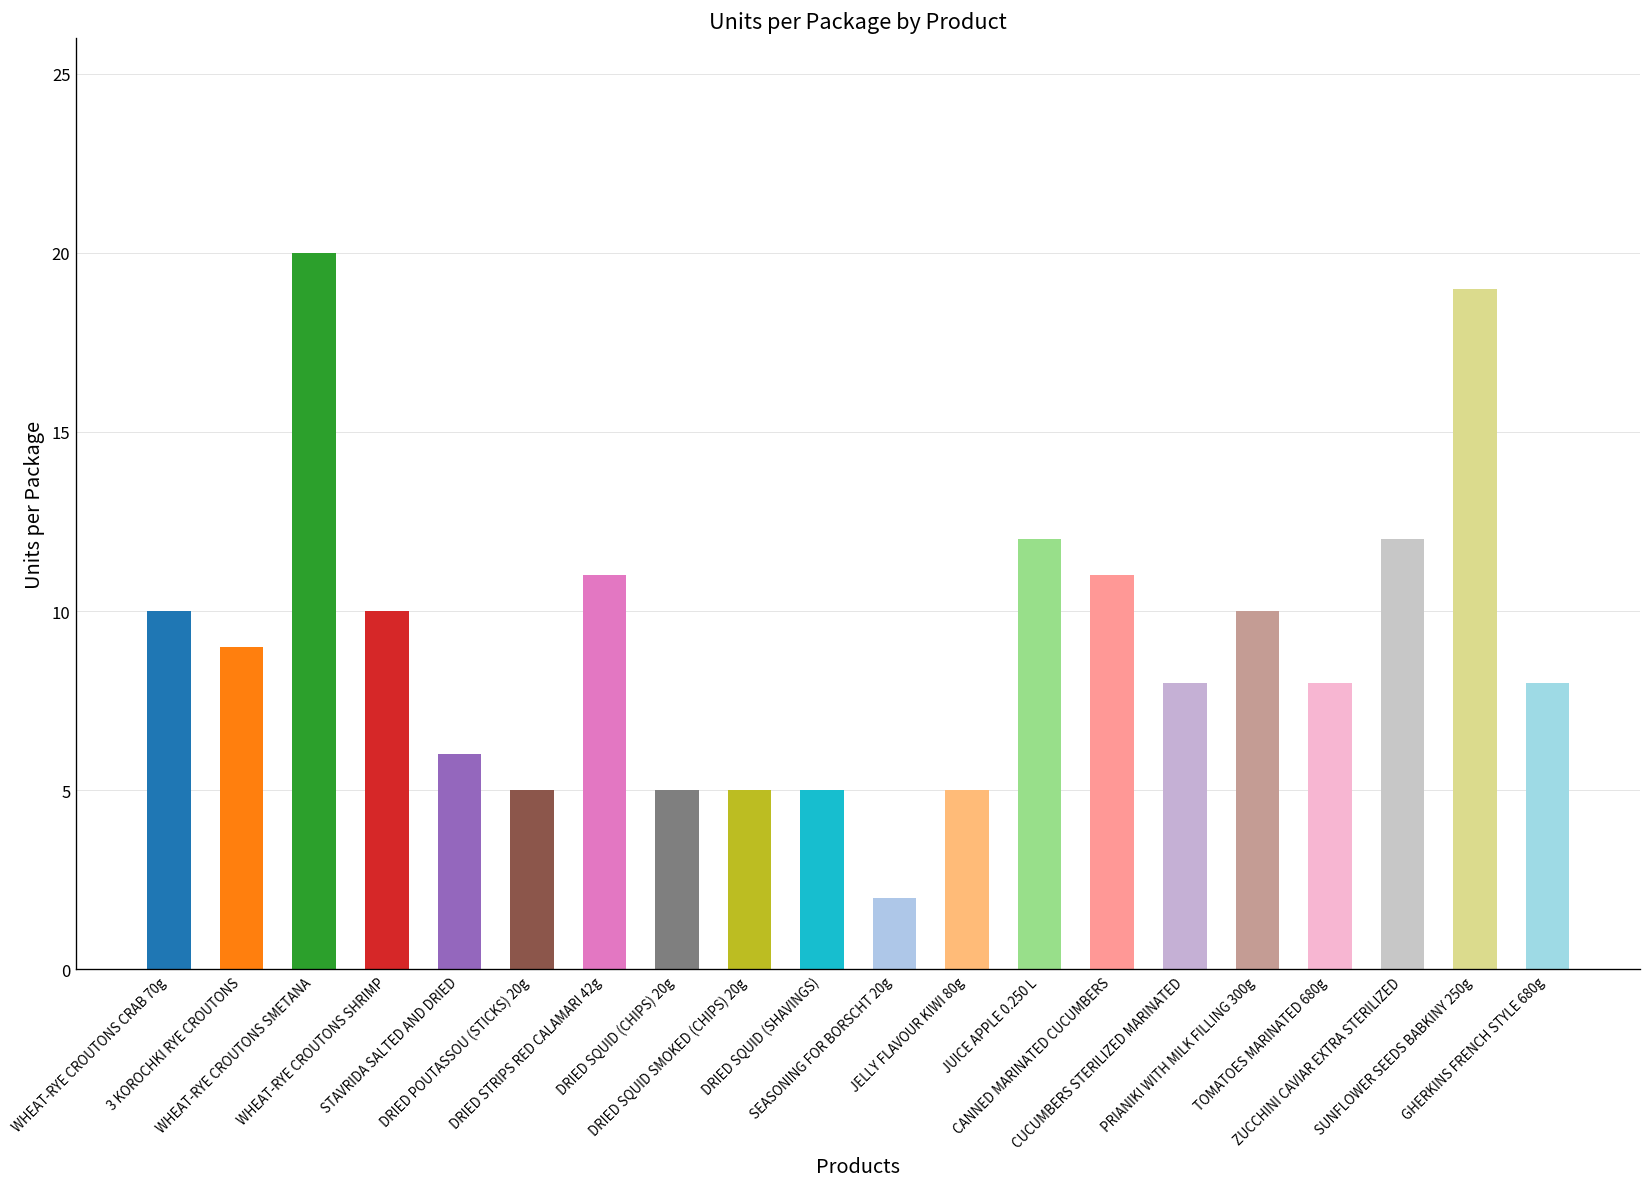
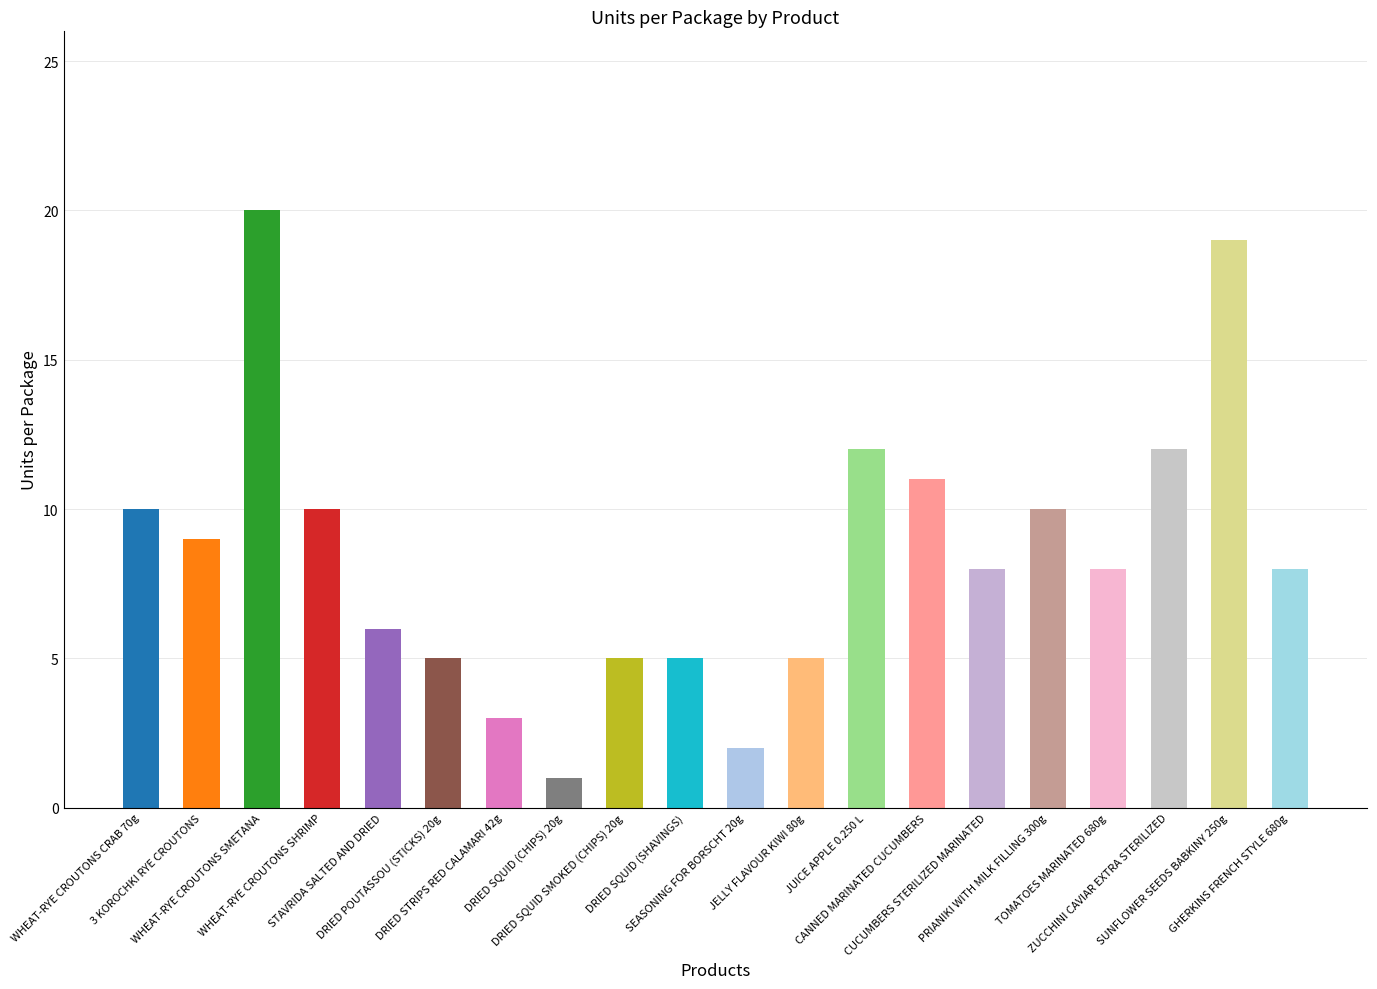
DRIED STRIPS RED CALAMARI 42g: 11 -> 3
DRIED SQUID (CHIPS) 20g: 5 -> 1
